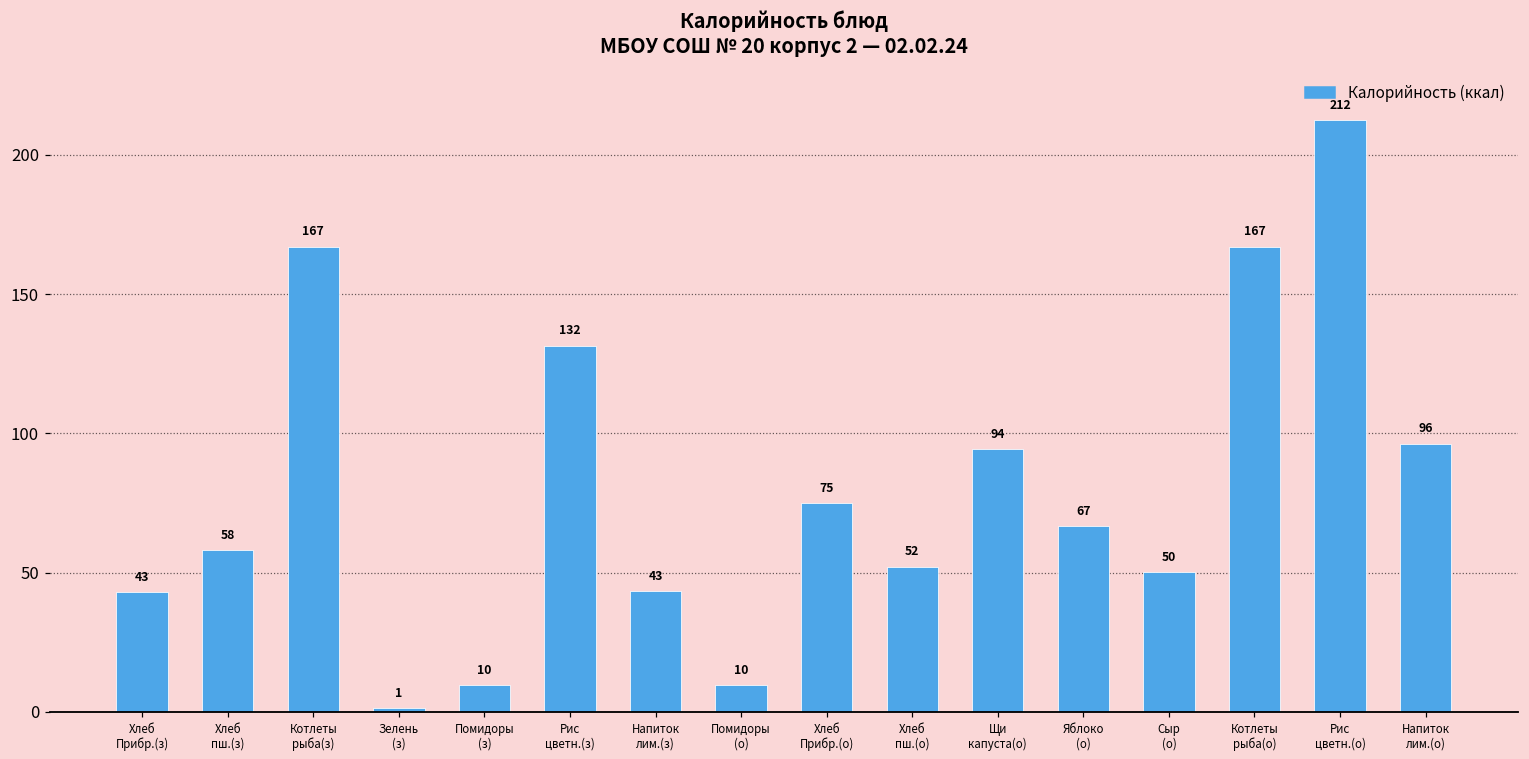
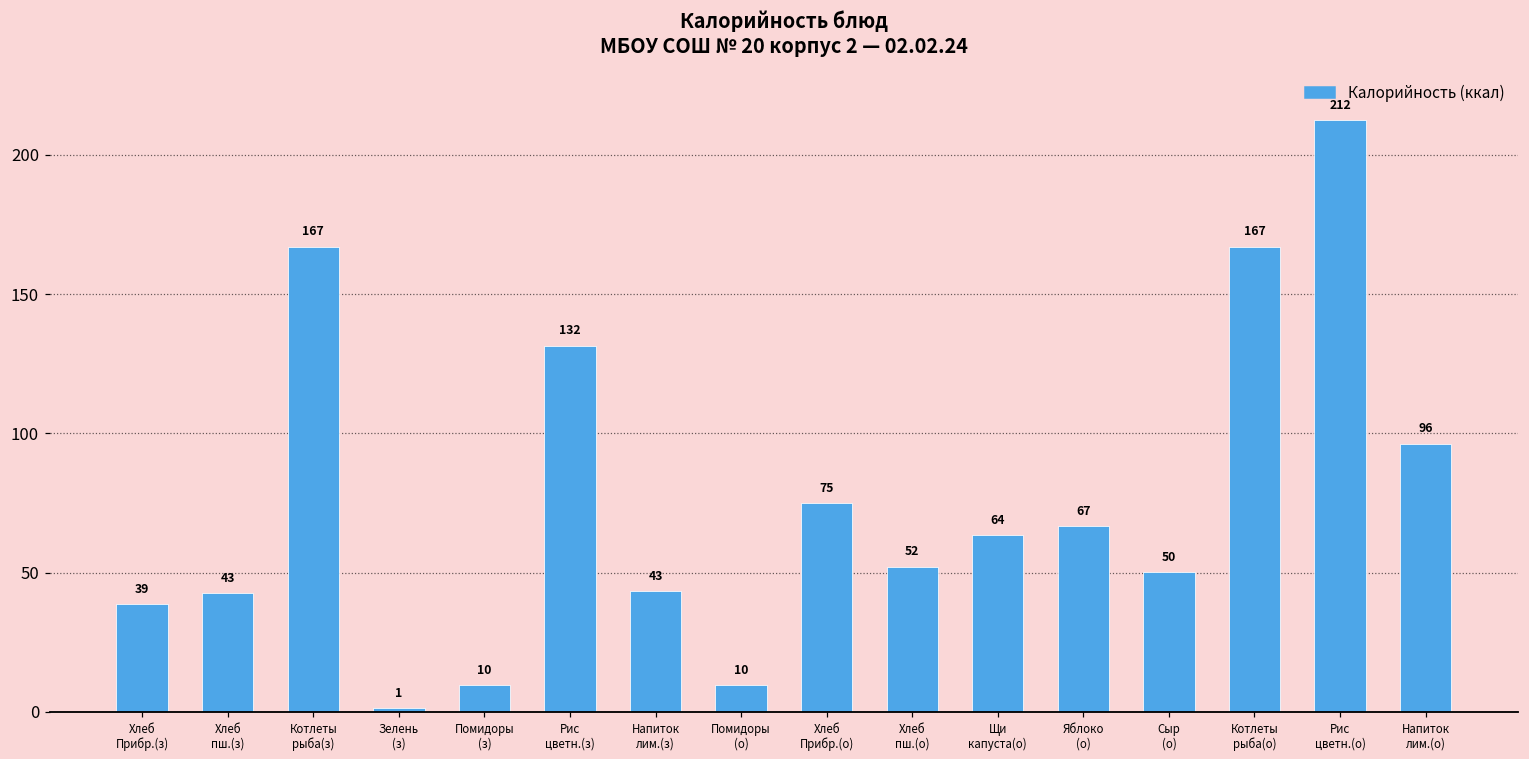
Хлеб Прибр.(з): 43 -> 39
Хлеб пш.(з): 58 -> 43
Щи капуста(о): 94 -> 64
